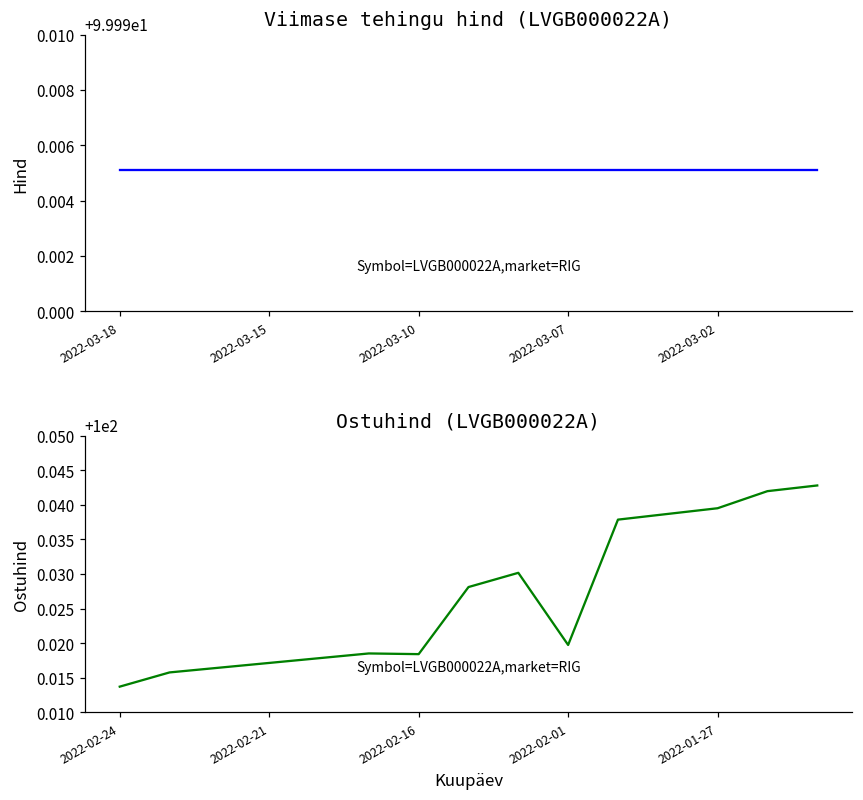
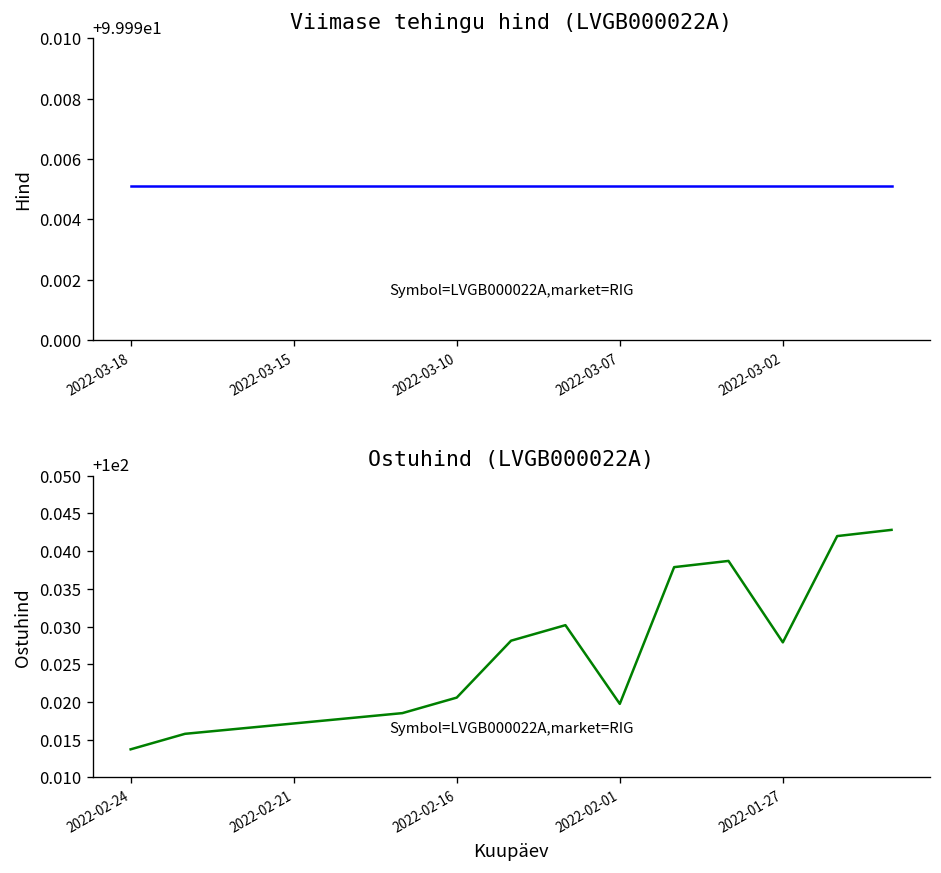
Ostuhind (LVGB000022A), 2022-02-16: 100.018 -> 100.021
Ostuhind (LVGB000022A), 2022-01-27: 100.040 -> 100.028
